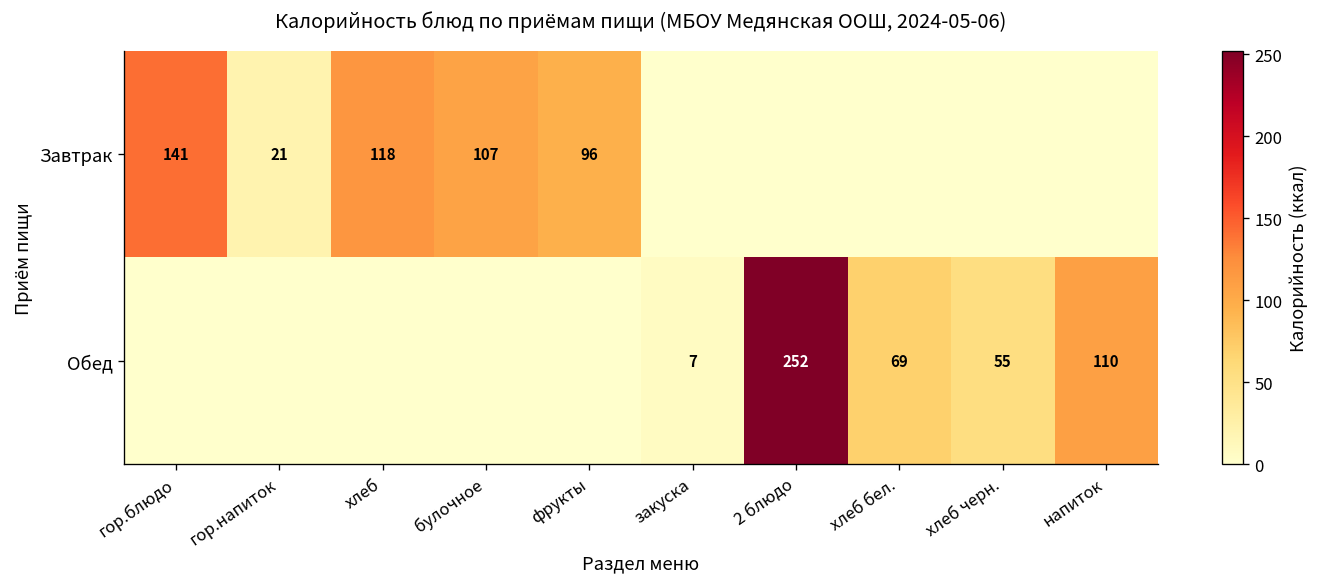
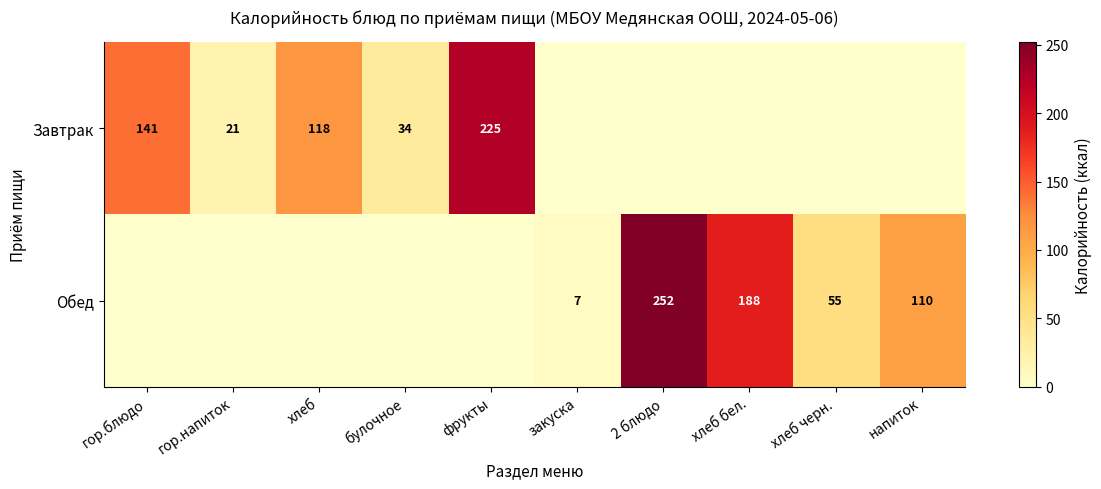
Завтрак, булочное: 107 -> 34
Завтрак, фрукты: 96 -> 225
Обед, хлеб бел.: 69 -> 188
